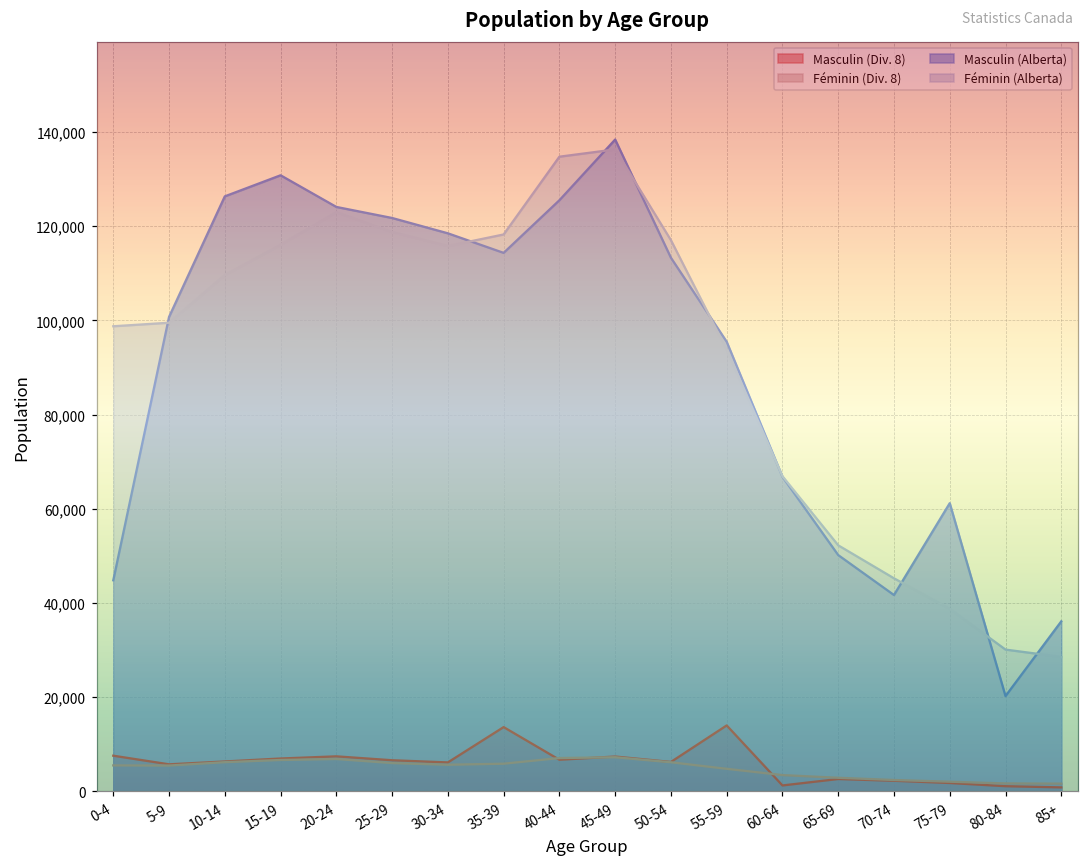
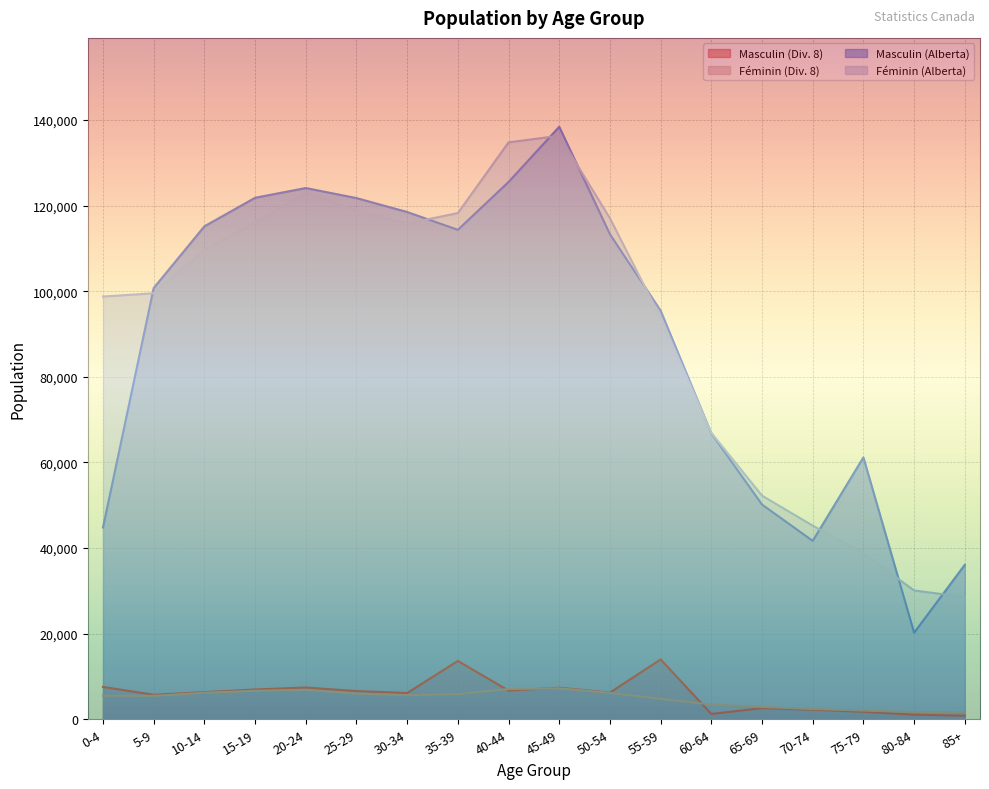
Masculin (Alberta), 10-14: 126,000 -> 115,000
Masculin (Alberta), 15-19: 131,000 -> 122,000
